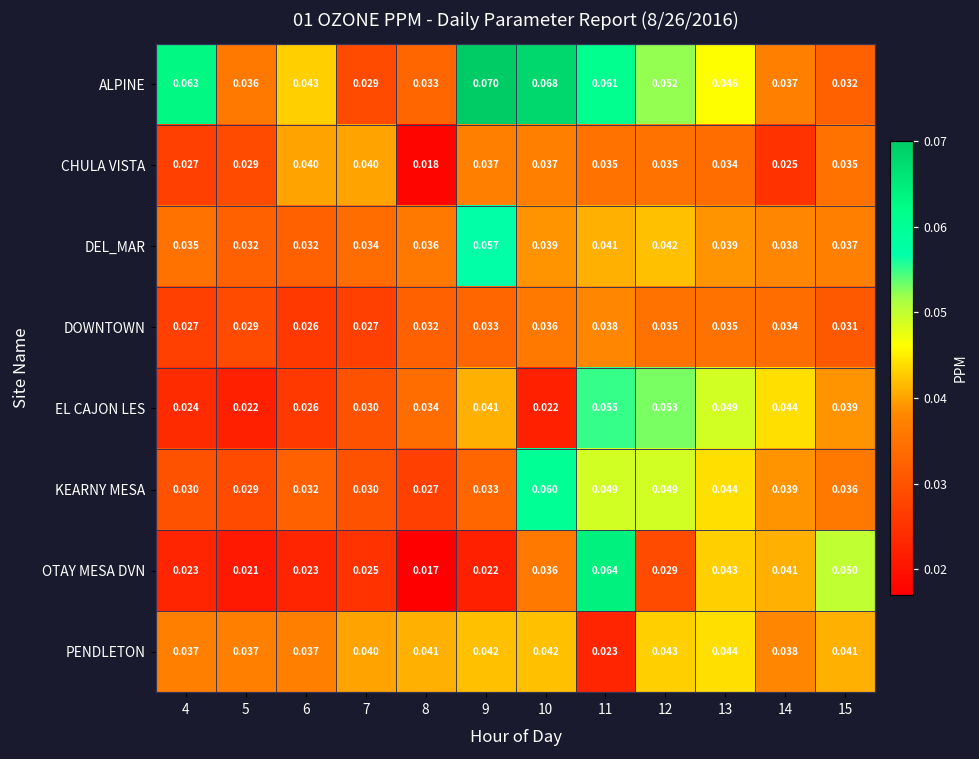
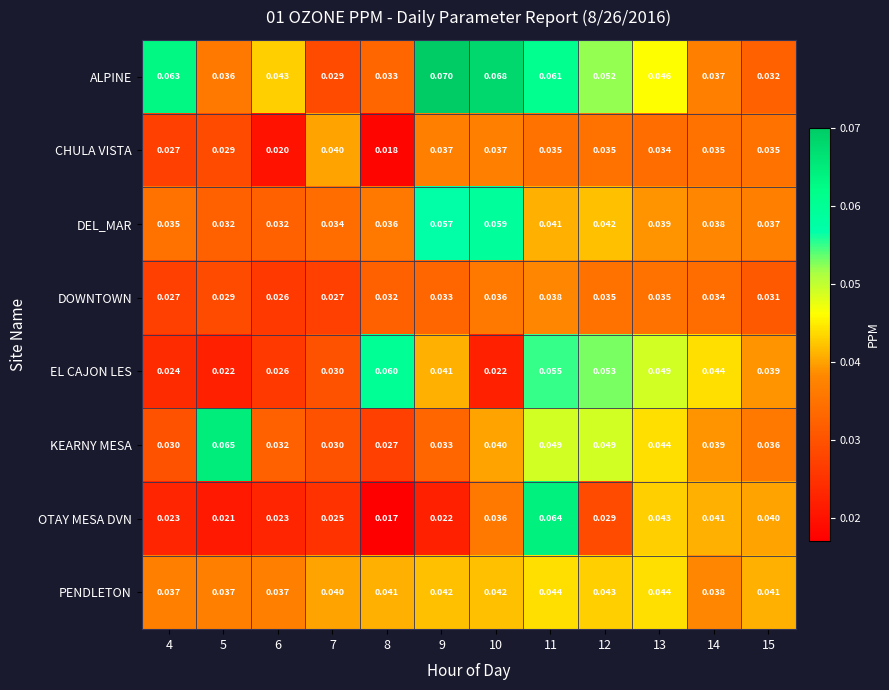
CHULA VISTA, 6: 0.040 -> 0.020
CHULA VISTA, 14: 0.025 -> 0.035
DEL_MAR, 10: 0.039 -> 0.059
EL CAJON LES, 8: 0.034 -> 0.060
KEARNY MESA, 5: 0.029 -> 0.065
KEARNY MESA, 10: 0.060 -> 0.040
OTAY MESA DVN, 15: 0.050 -> 0.040
PENDLETON, 11: 0.023 -> 0.044
